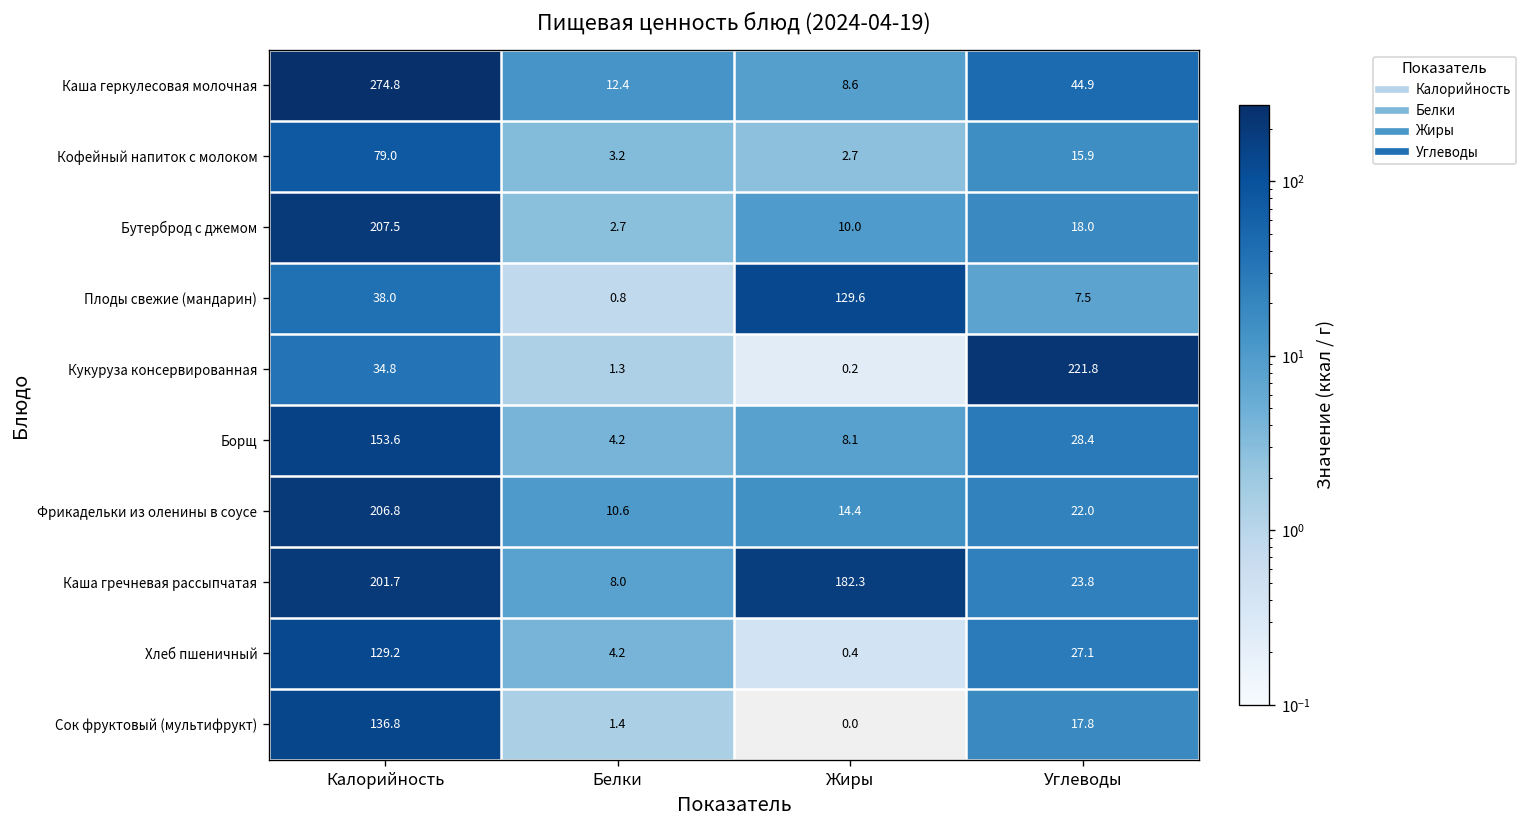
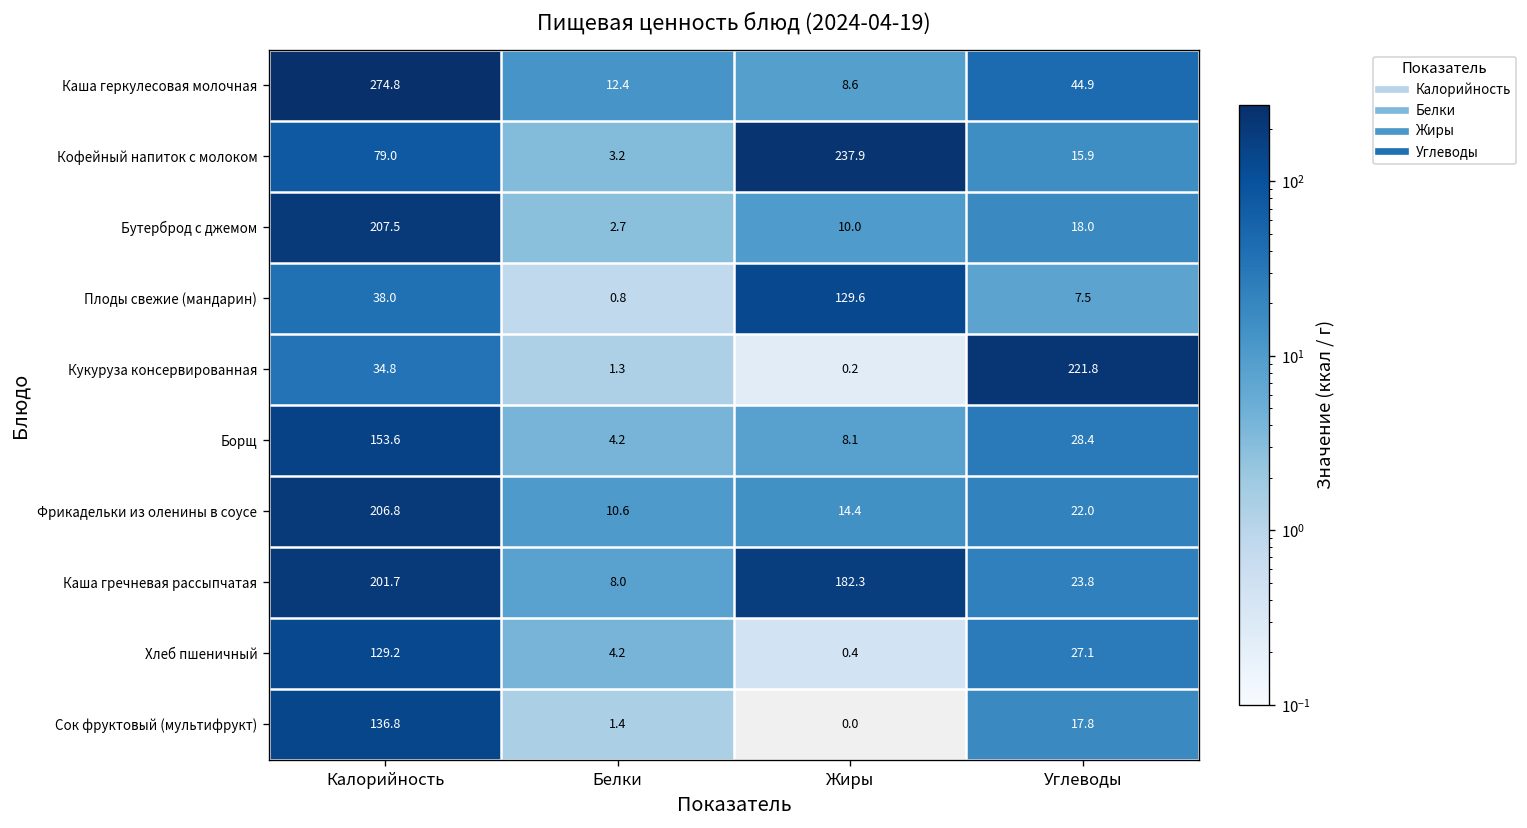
Кофейный напиток с молоком, Жиры: 2.7 -> 237.9
